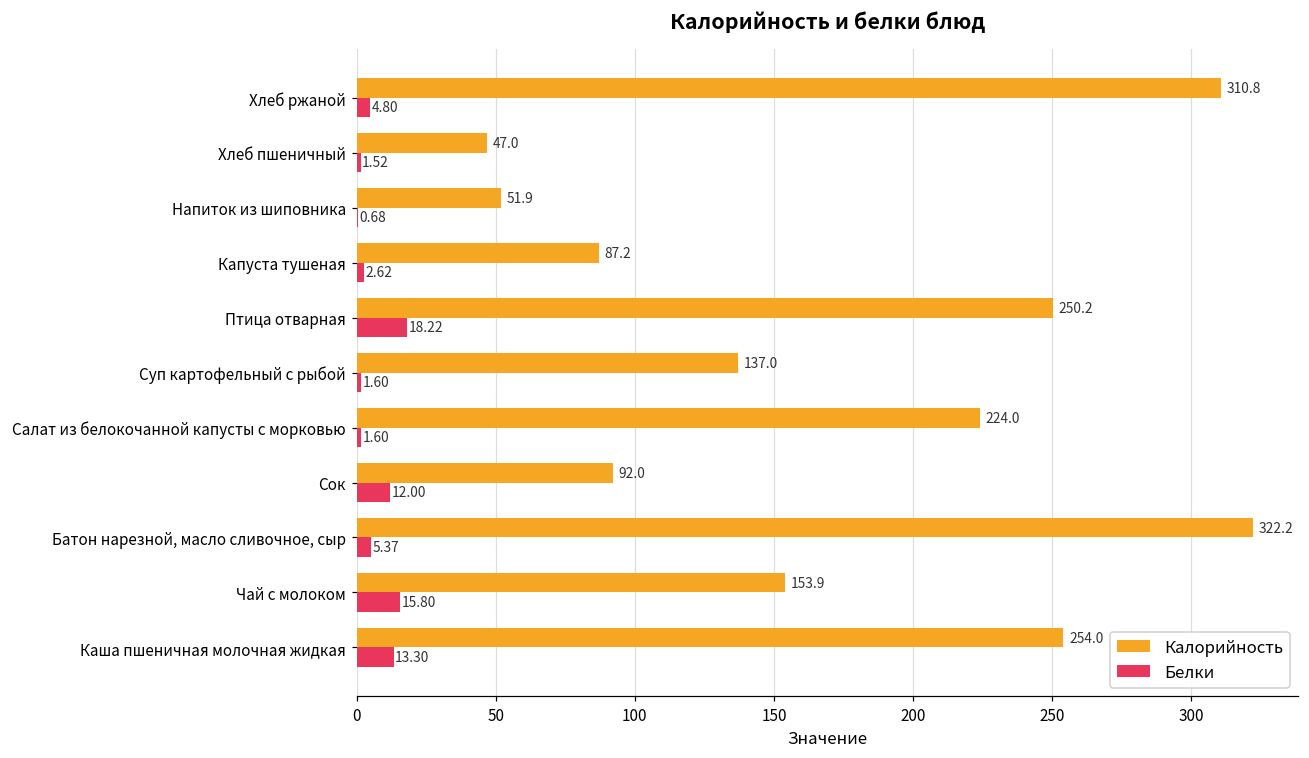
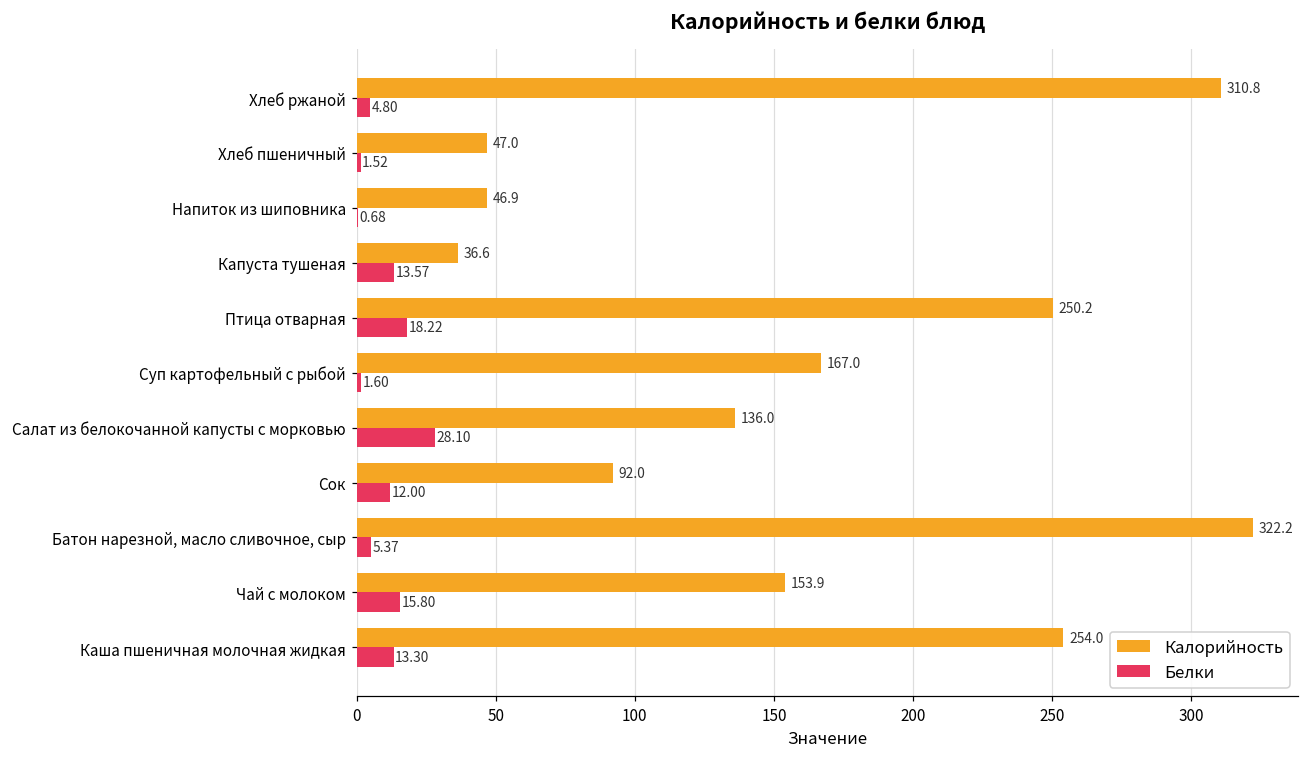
Калорийность, Напиток из шиповника: 51.9 -> 46.9
Калорийность, Капуста тушеная: 87.2 -> 36.6
Белки, Капуста тушеная: 2.62 -> 13.57
Калорийность, Суп картофельный с рыбой: 137.0 -> 167.0
Калорийность, Салат из белокочанной капусты с морковью: 224.0 -> 136.0
Белки, Салат из белокочанной капусты с морковью: 1.60 -> 28.10
